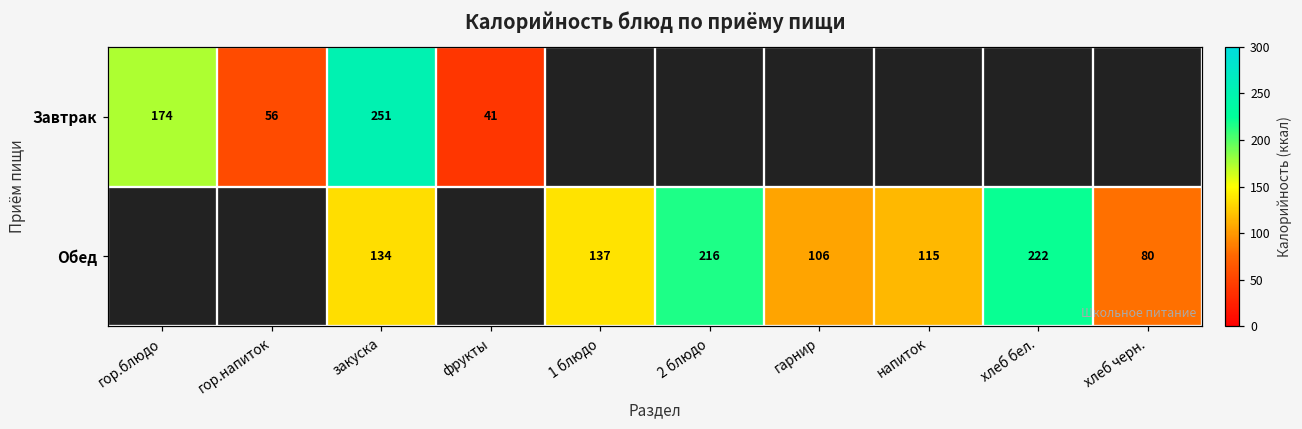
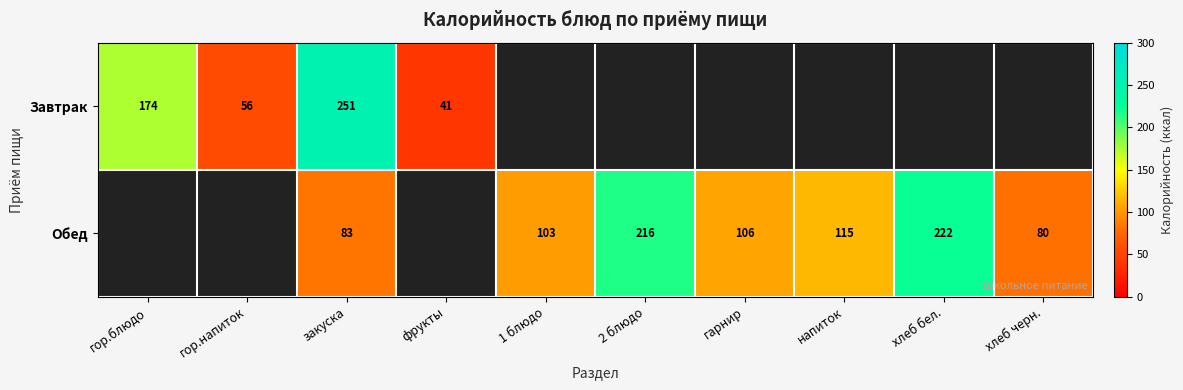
Обед, закуска: 134 -> 83
Обед, 1 блюдо: 137 -> 103
